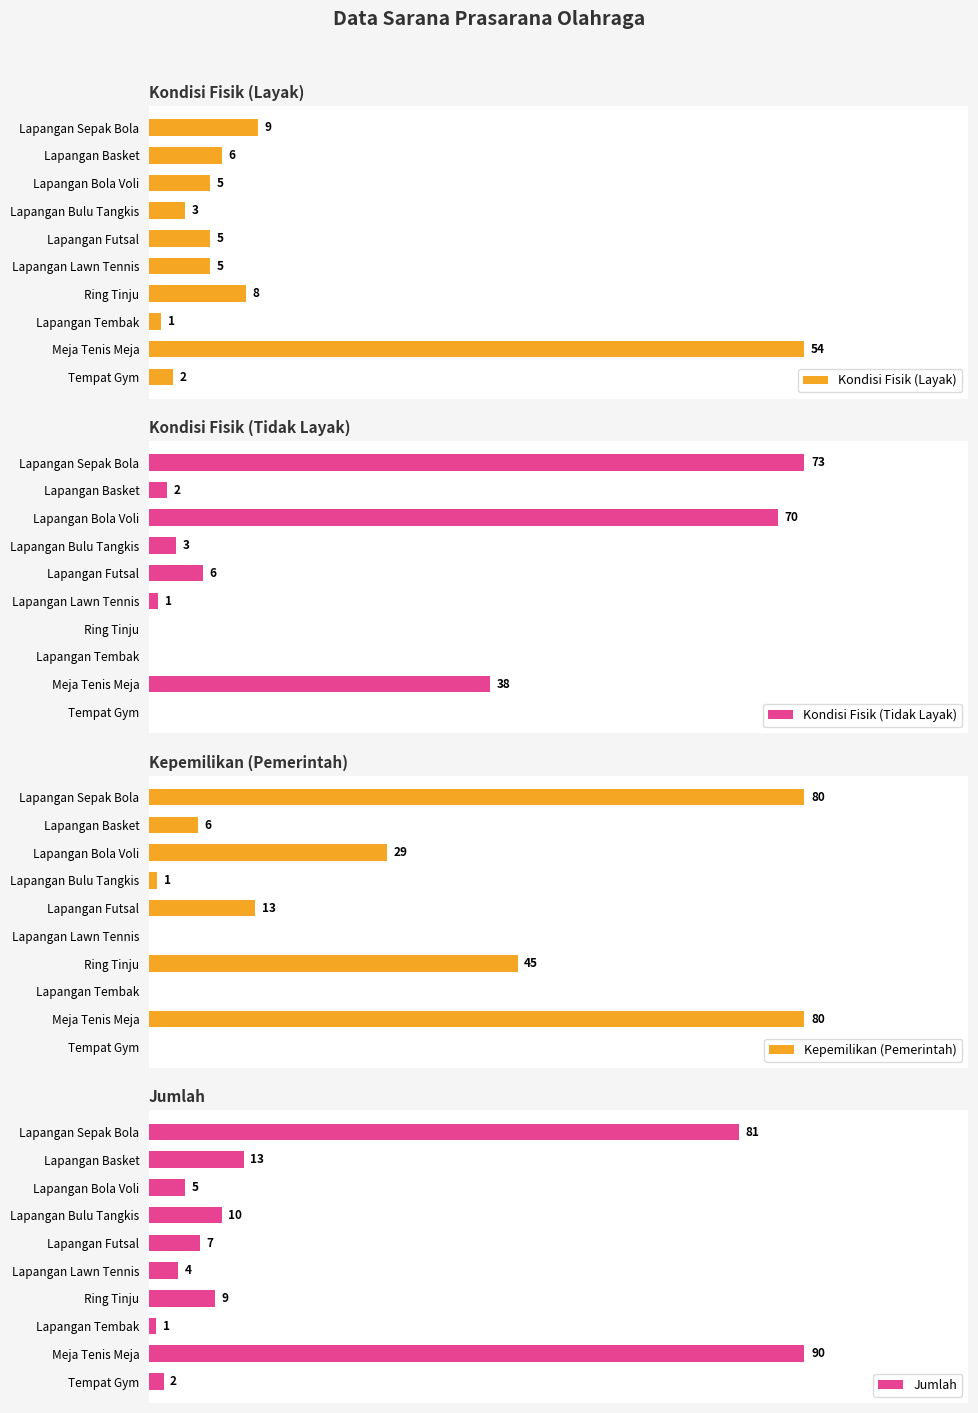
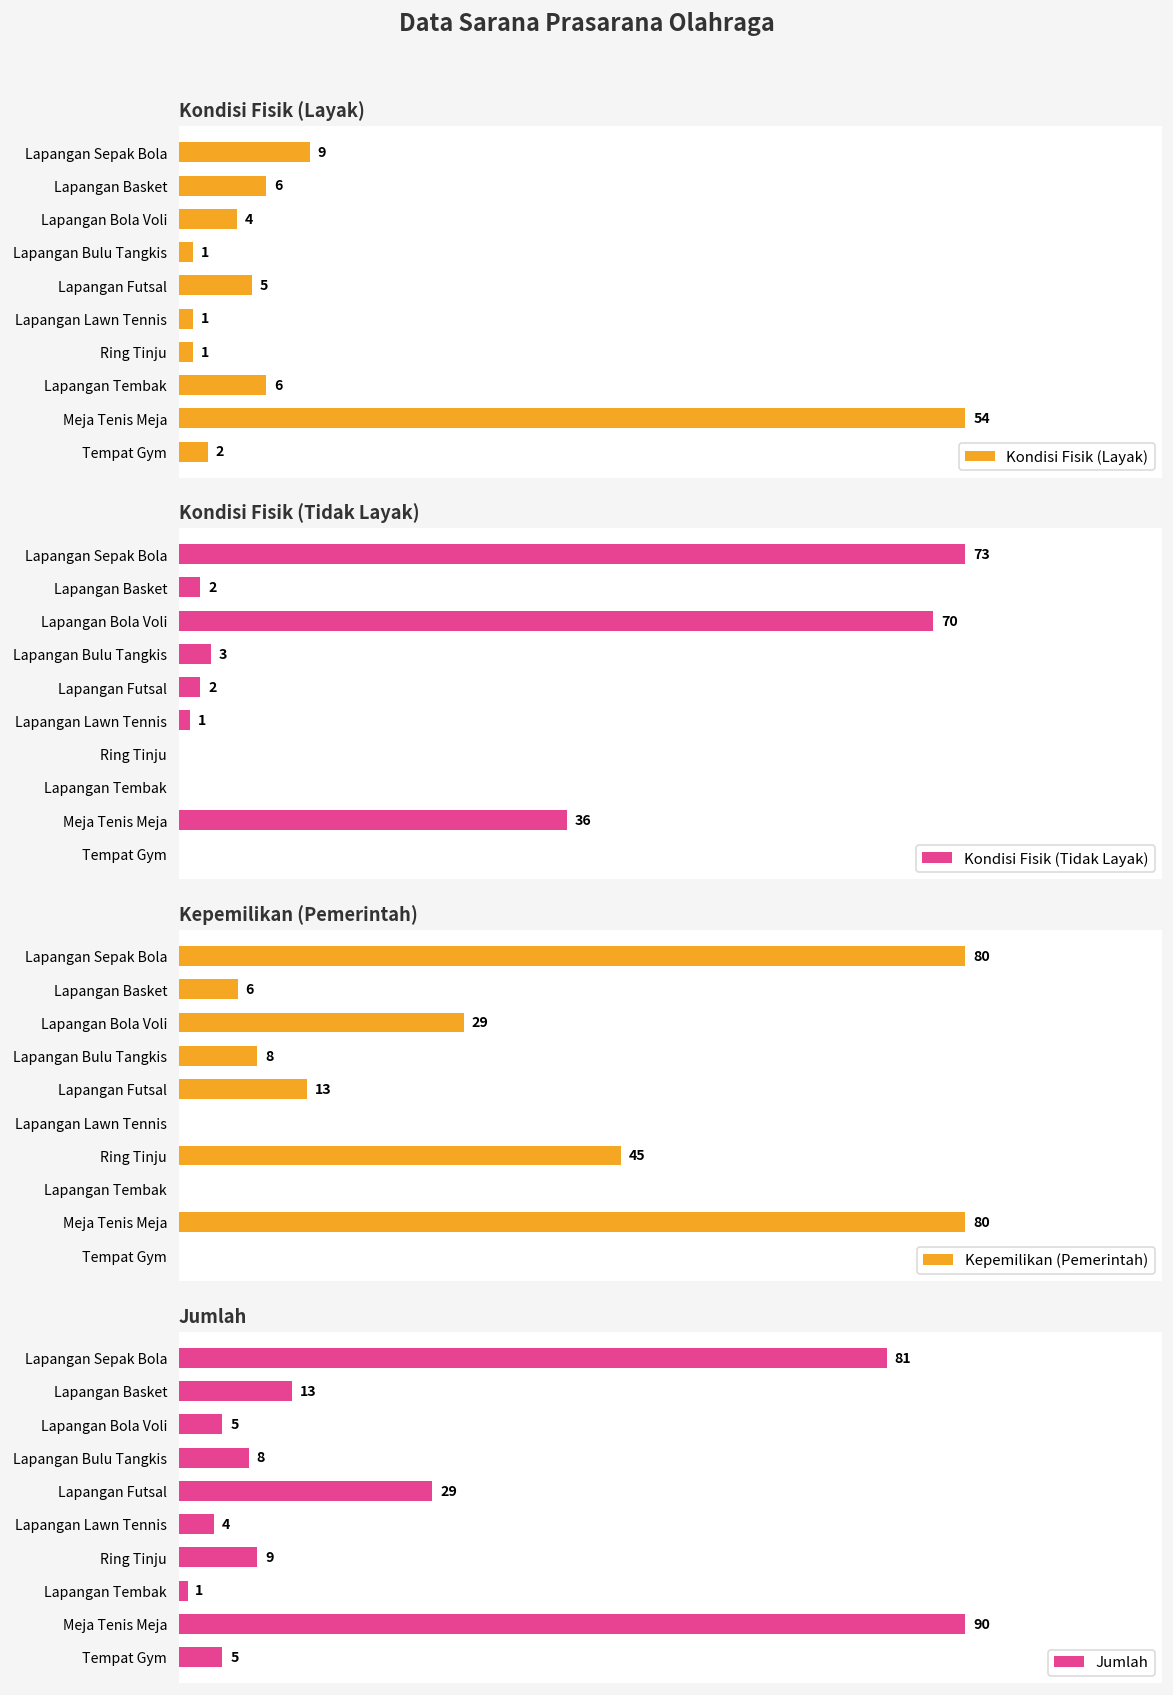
Kondisi Fisik (Layak), Lapangan Bola Voli: 5 -> 4
Kondisi Fisik (Layak), Lapangan Bulu Tangkis: 3 -> 1
Kondisi Fisik (Layak), Lapangan Lawn Tennis: 5 -> 1
Kondisi Fisik (Layak), Ring Tinju: 8 -> 1
Kondisi Fisik (Layak), Lapangan Tembak: 1 -> 6
Kondisi Fisik (Tidak Layak), Lapangan Futsal: 6 -> 2
Kondisi Fisik (Tidak Layak), Meja Tenis Meja: 38 -> 36
Kepemilikan (Pemerintah), Lapangan Bulu Tangkis: 1 -> 8
Jumlah, Lapangan Bulu Tangkis: 10 -> 8
Jumlah, Lapangan Futsal: 7 -> 29
Jumlah, Tempat Gym: 2 -> 5
